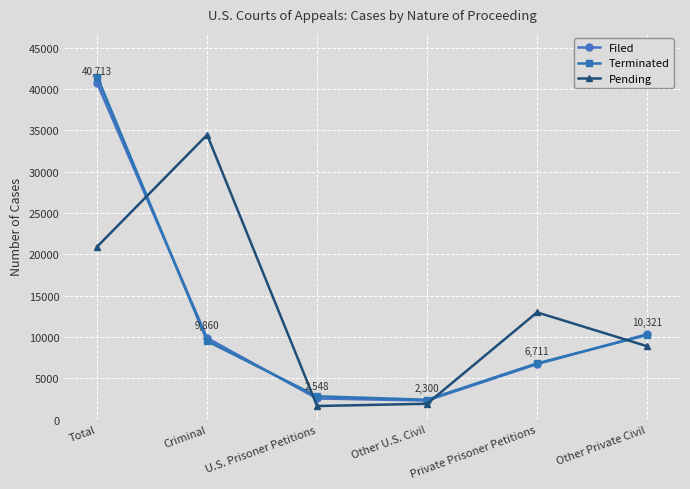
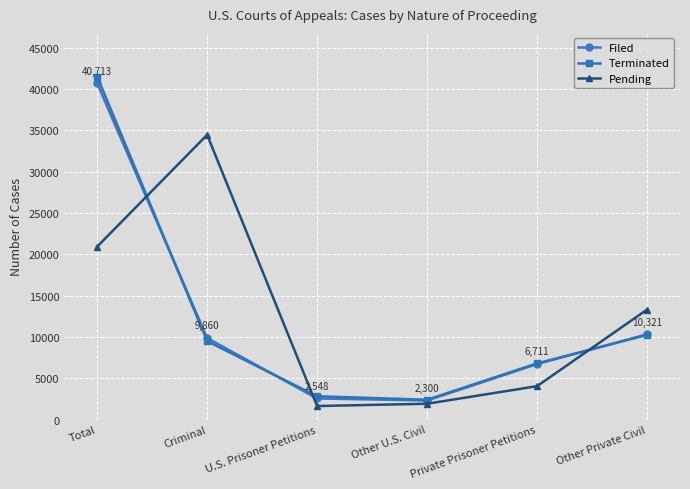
Pending, Private Prisoner Petitions: 13000 -> 4000
Pending, Other Private Civil: 9000 -> 13000
